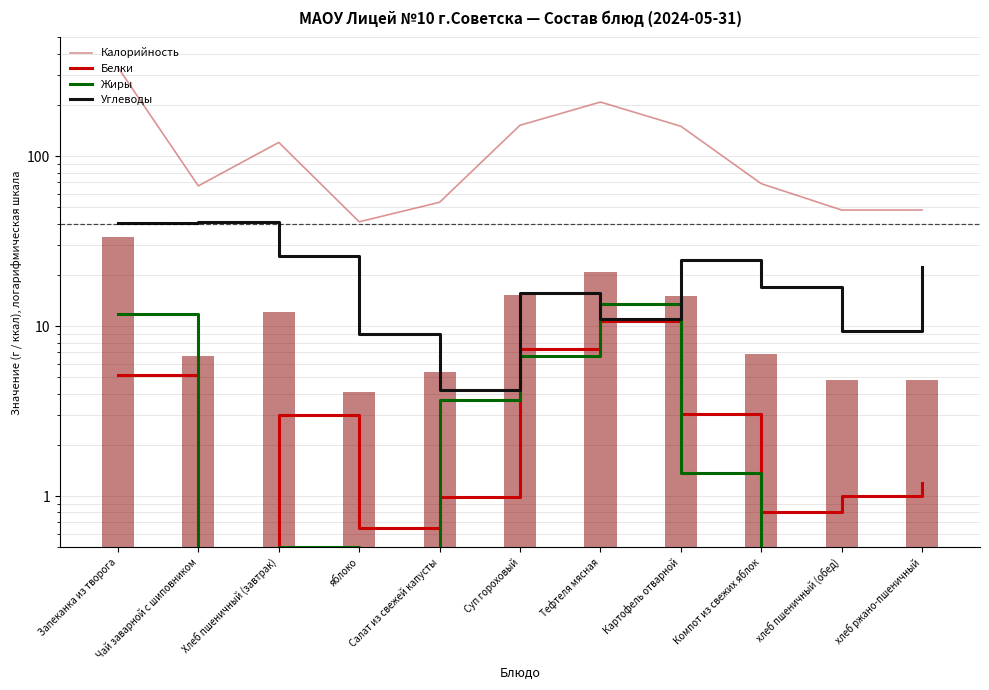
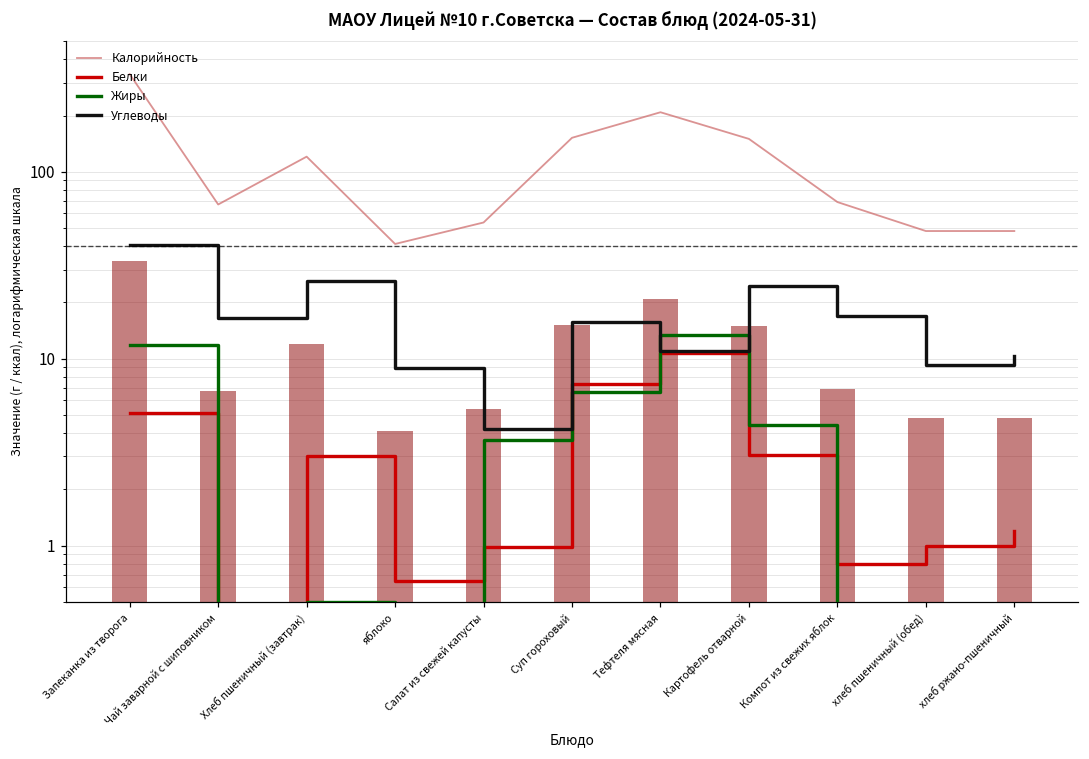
Углеводы, Чай заварной с шиповником: 41 -> 16
Жиры, Картофель отварной: 1.4 -> 4.4
Углеводы, хлеб ржано-пшеничный: 22 -> 10
